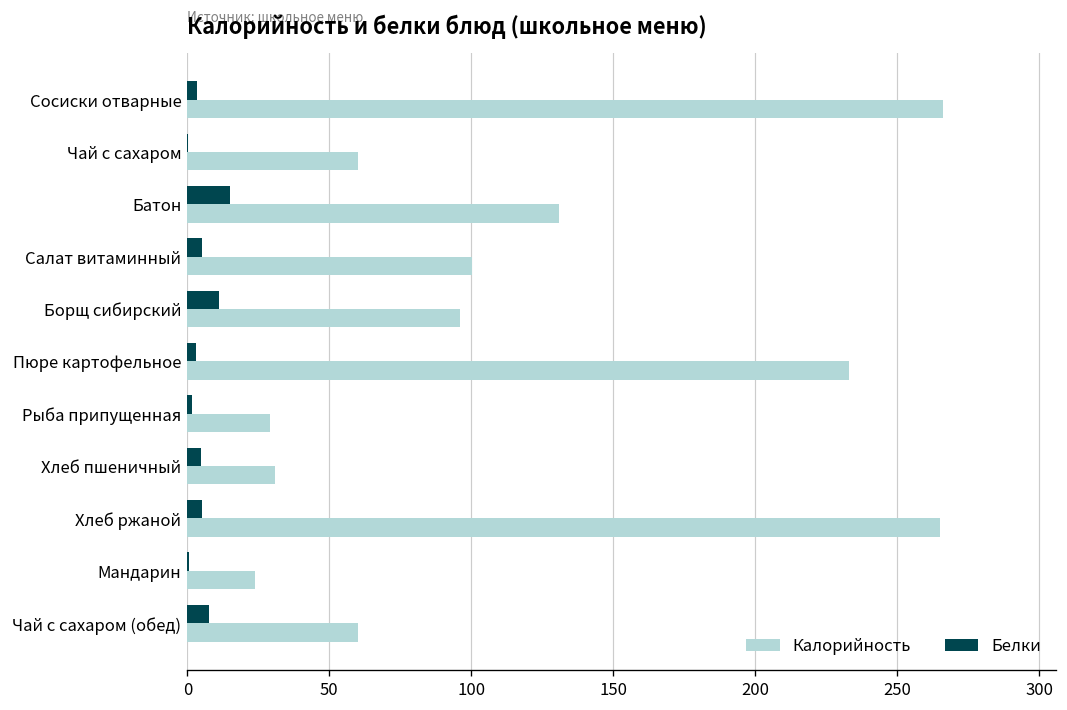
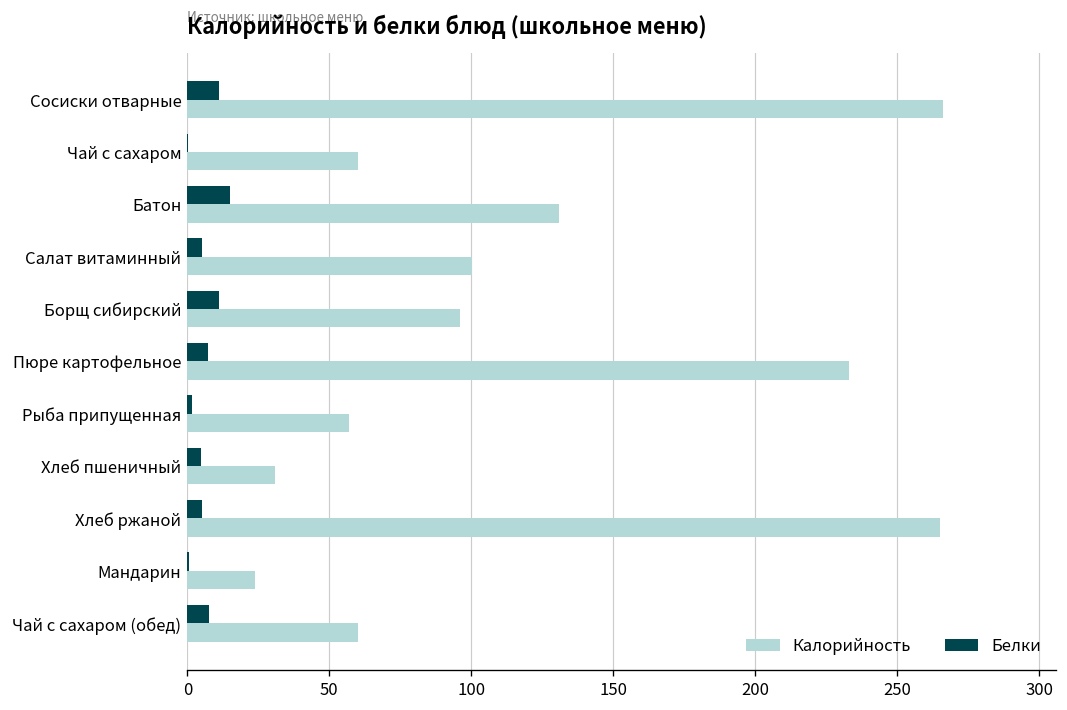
Белки, Сосиски отварные: 3 -> 11
Белки, Пюре картофельное: 3 -> 7
Калорийность, Рыба припущенная: 29 -> 57
